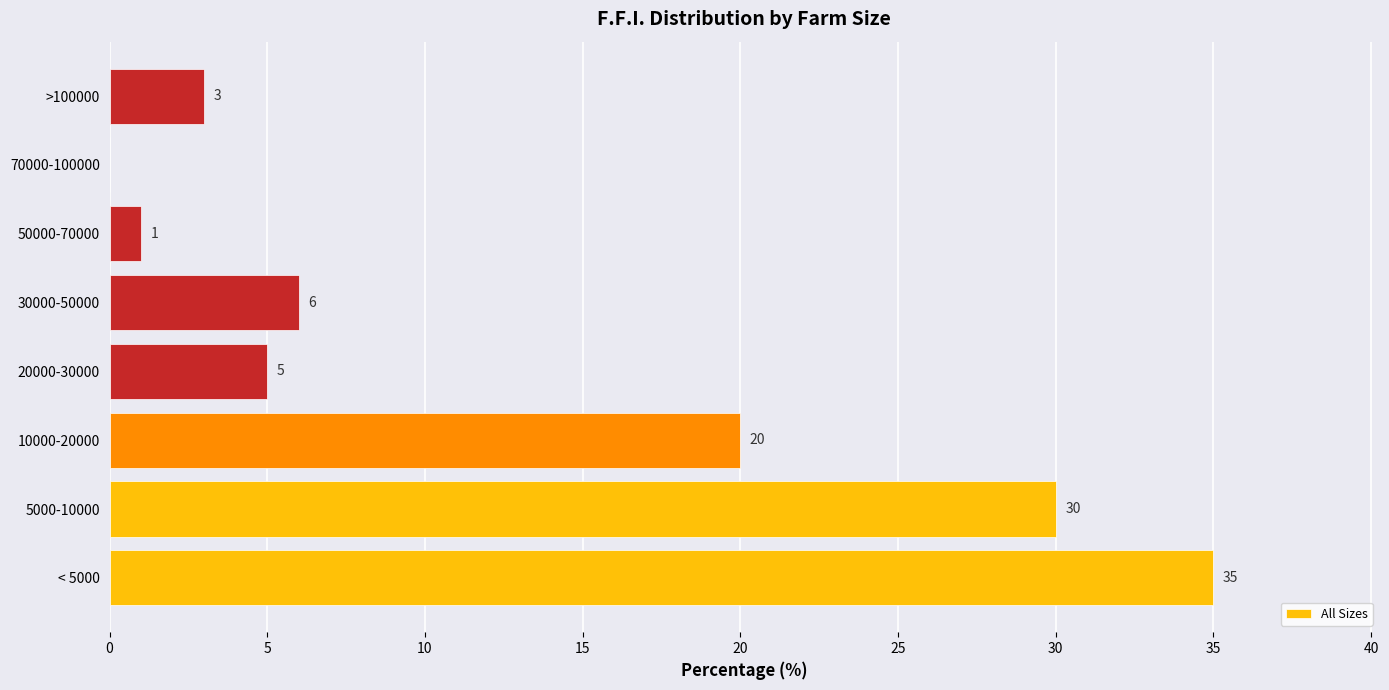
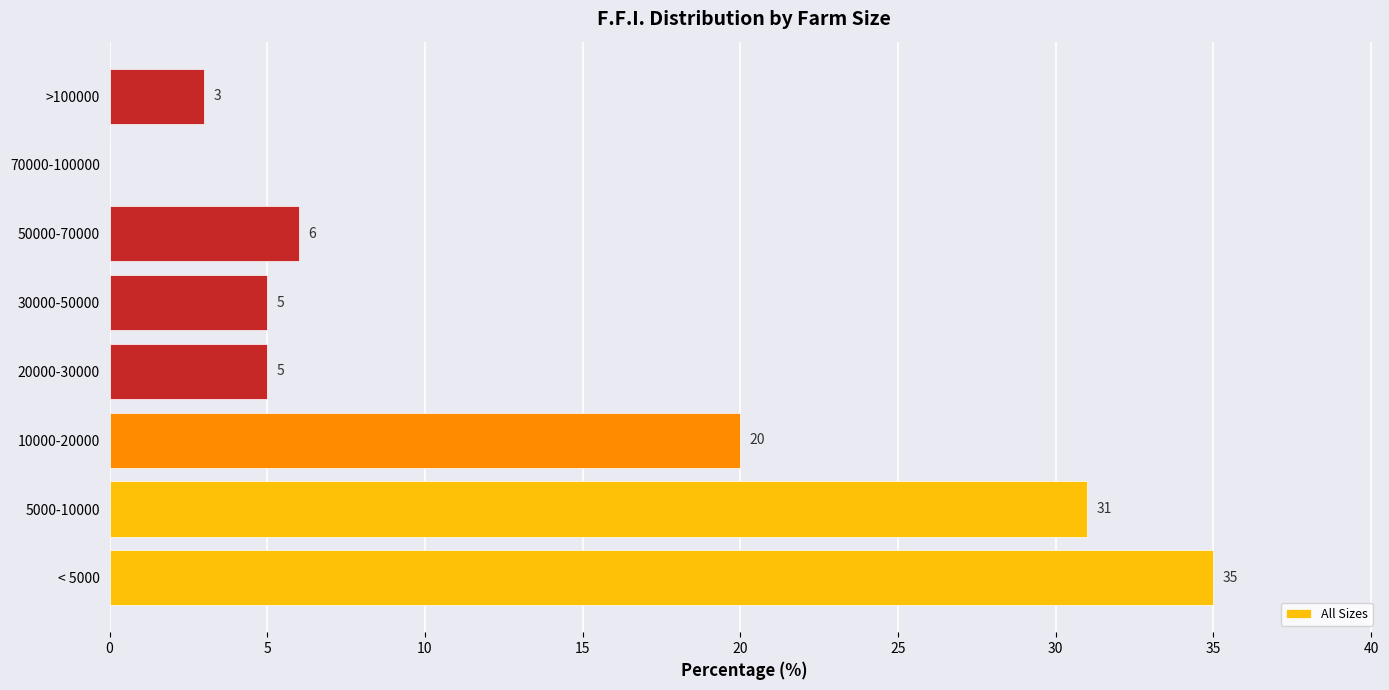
50000-70000: 1 -> 6
30000-50000: 6 -> 5
5000-10000: 30 -> 31
